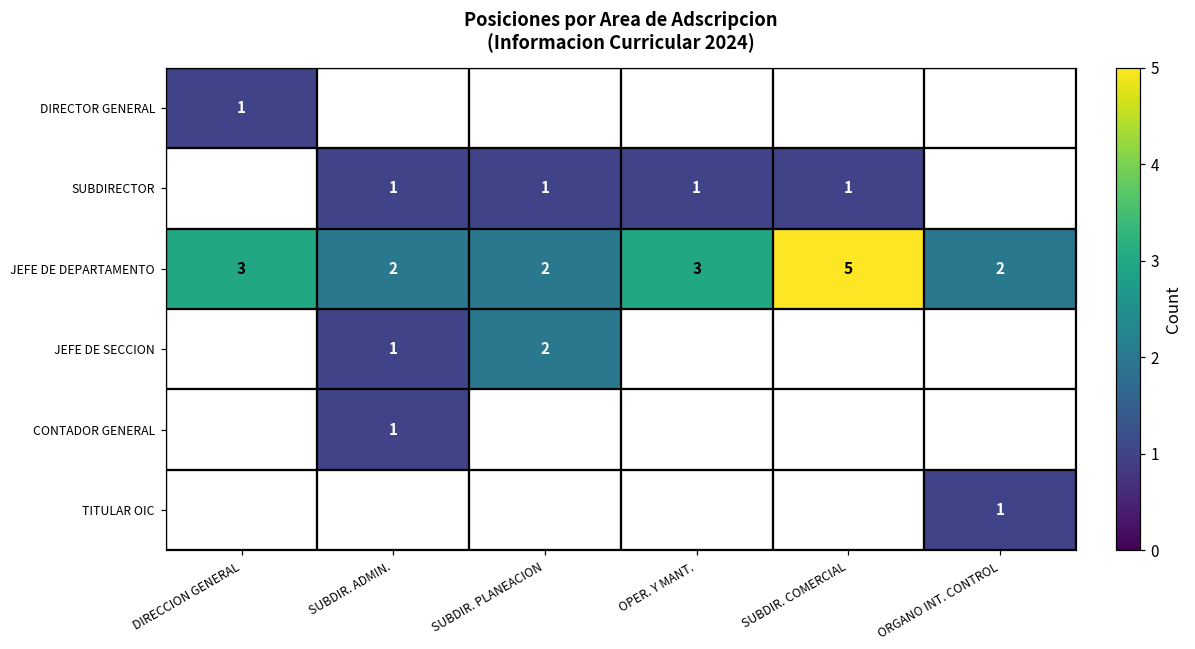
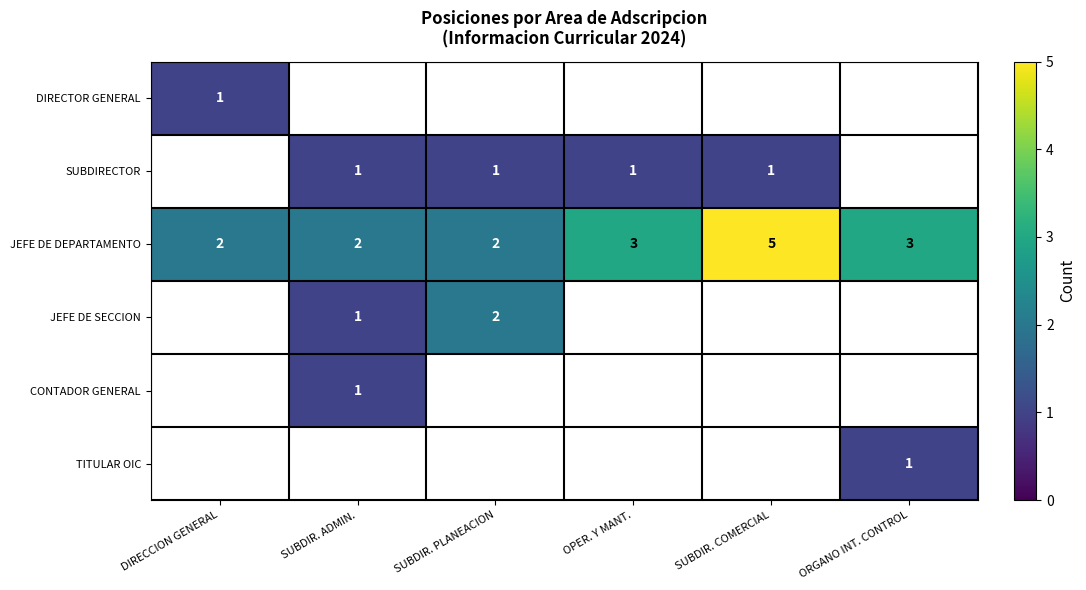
JEFE DE DEPARTAMENTO, DIRECCION GENERAL: 3 -> 2
JEFE DE DEPARTAMENTO, ORGANO INT. CONTROL: 2 -> 3
